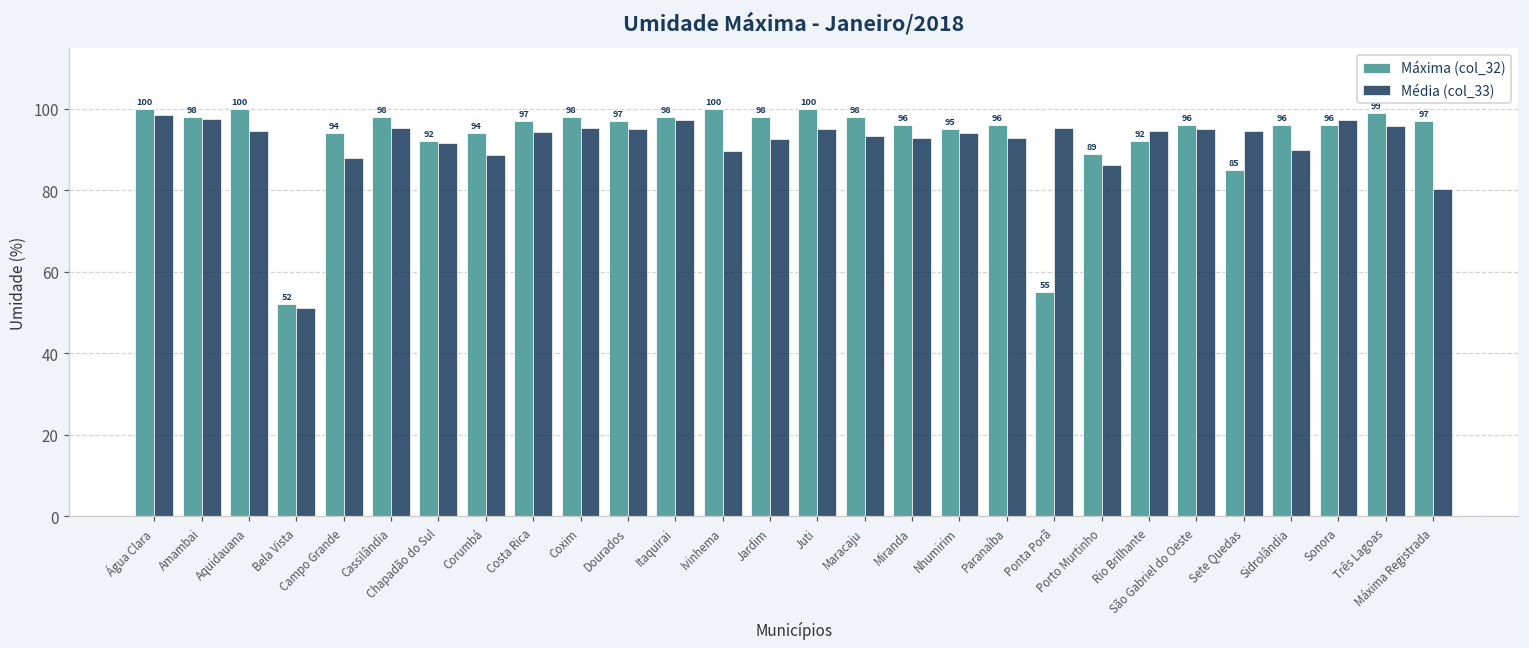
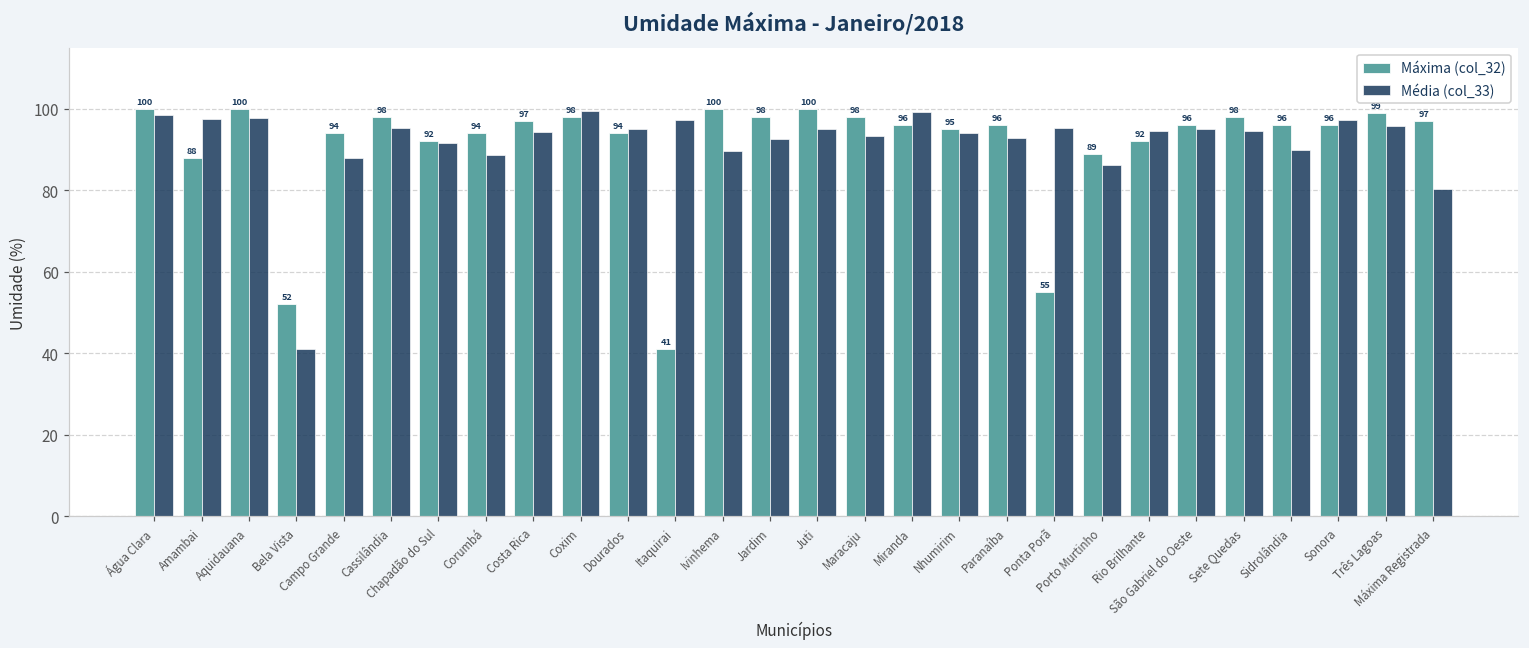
Máxima (col_32), Amambai: 98 -> 88
Média (col_33), Aquidauana: 95 -> 98
Média (col_33), Bela Vista: 51 -> 41
Média (col_33), Coxim: 95 -> 99
Máxima (col_32), Dourados: 97 -> 94
Máxima (col_32), Itaquirai: 98 -> 41
Média (col_33), Miranda: 93 -> 99
Máxima (col_32), Sete Quedas: 85 -> 98
